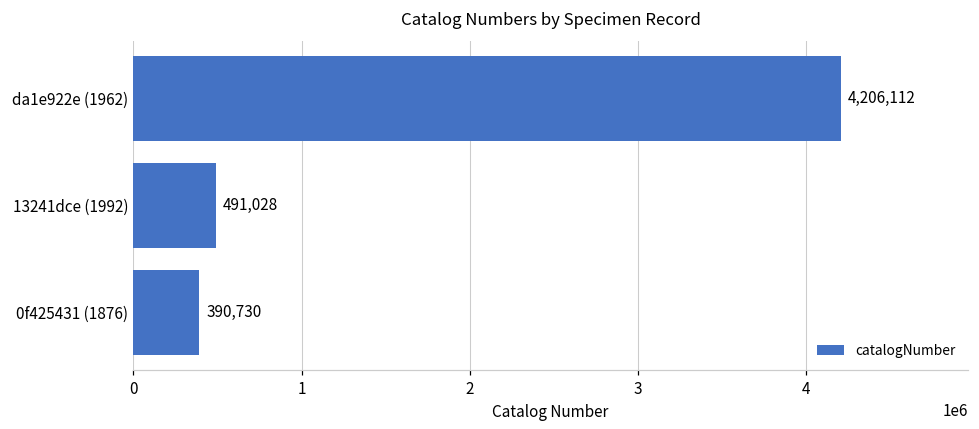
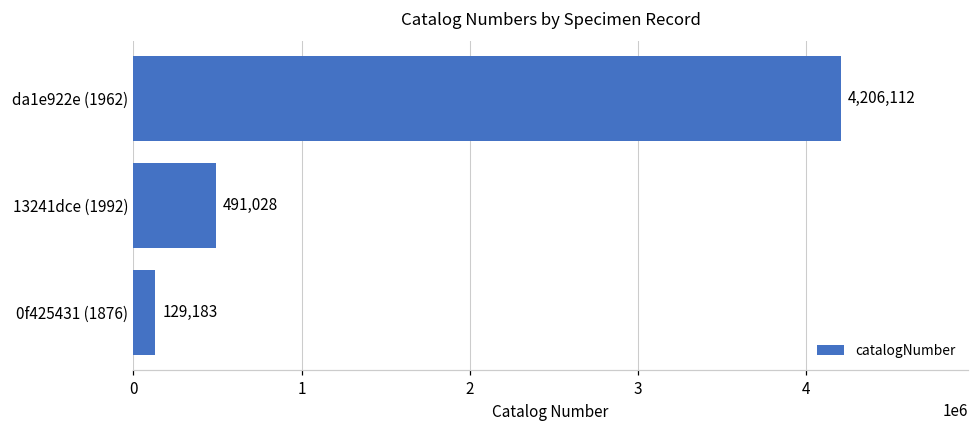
0f425431 (1876): 390,730 -> 129,183
